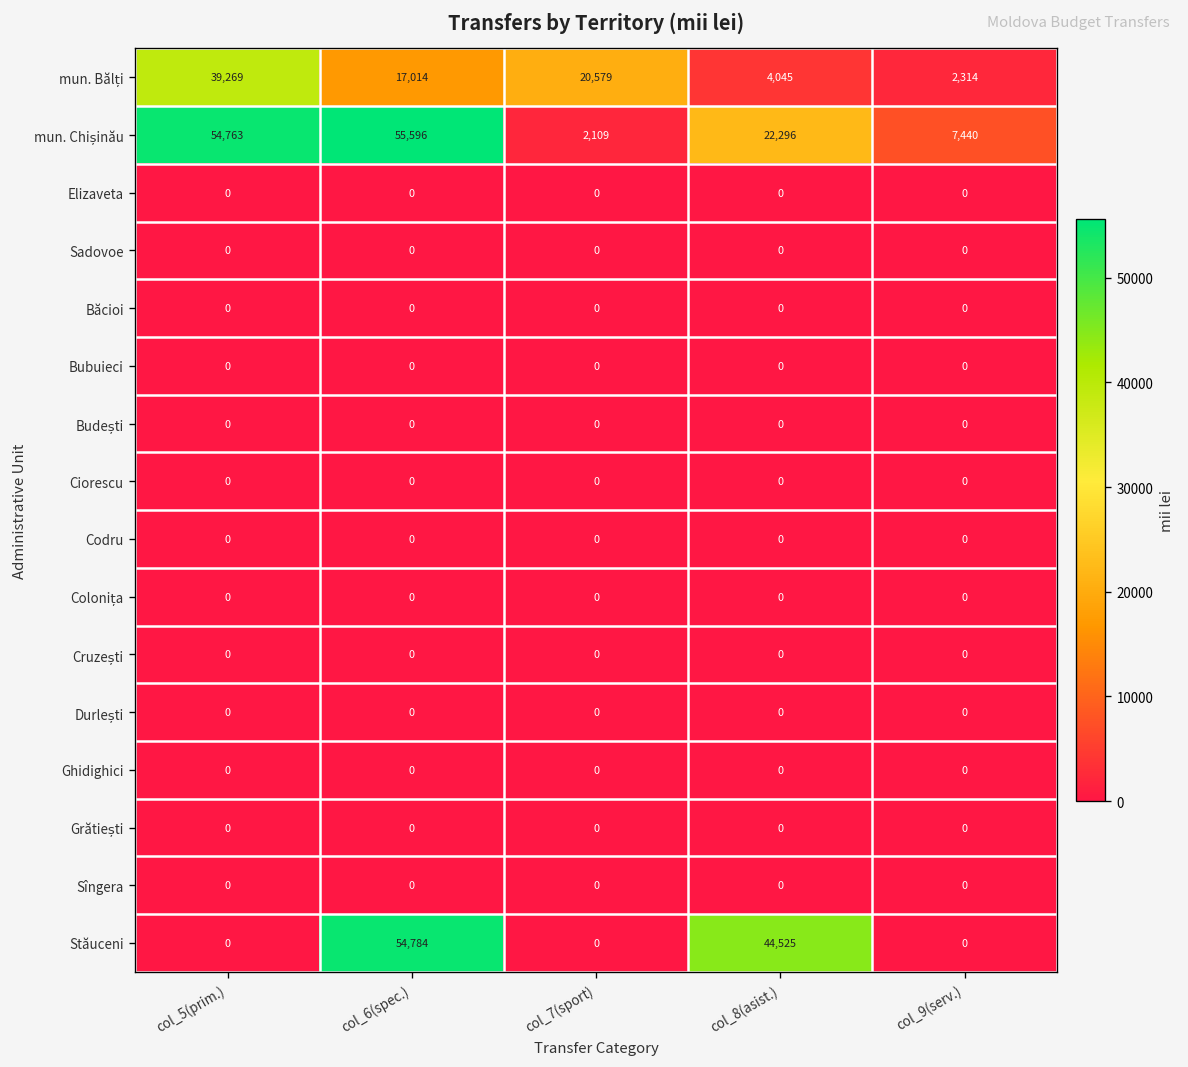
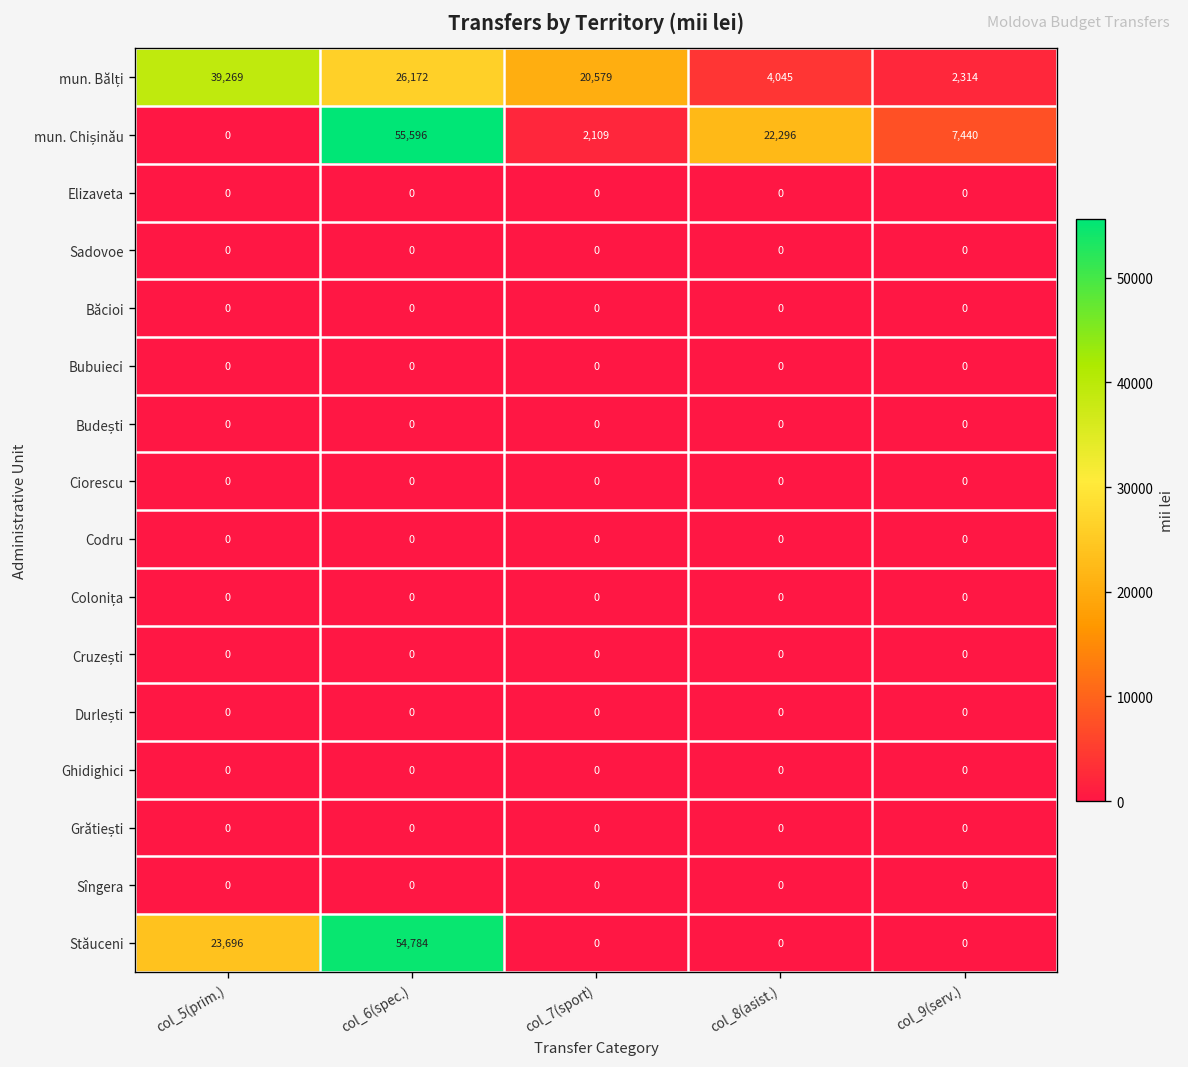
mun. Bălți, col_6(spec.): 17,014 -> 26,172
mun. Chișinău, col_5(prim.): 54,763 -> 0
Stăuceni, col_5(prim.): 0 -> 23,696
Stăuceni, col_8(asist.): 44,525 -> 0
